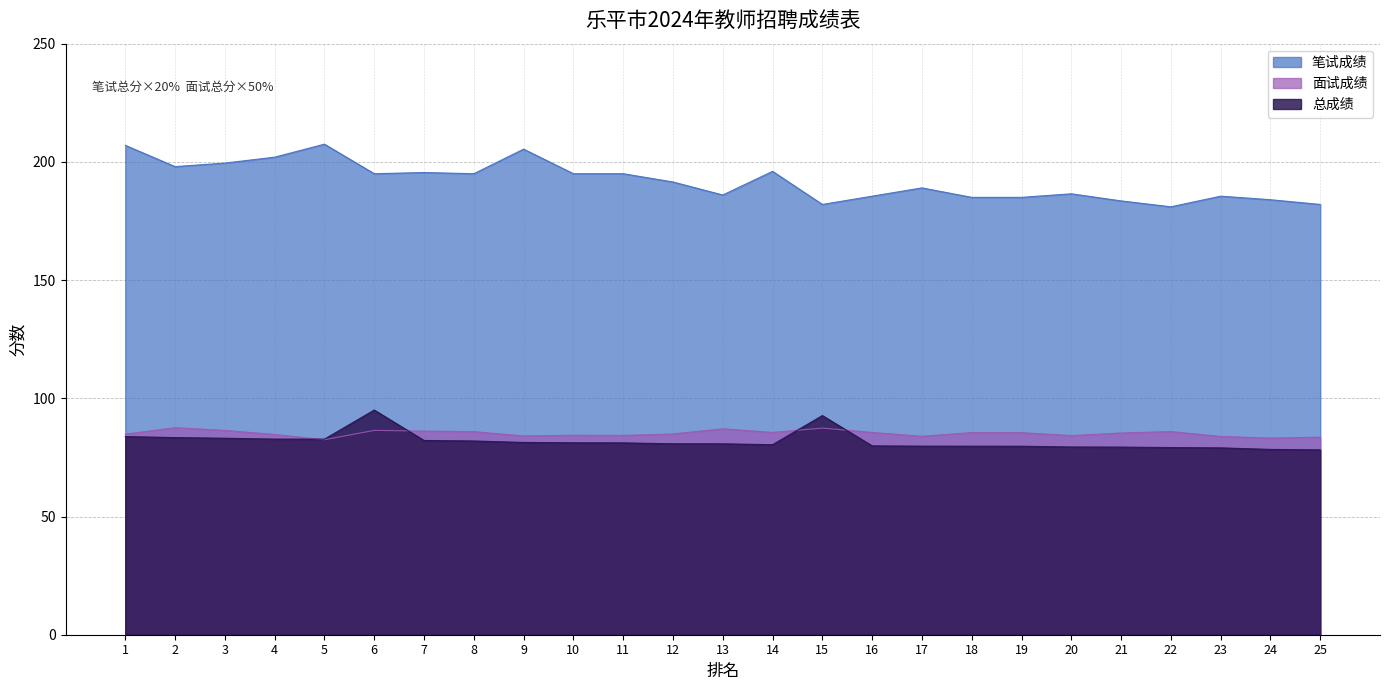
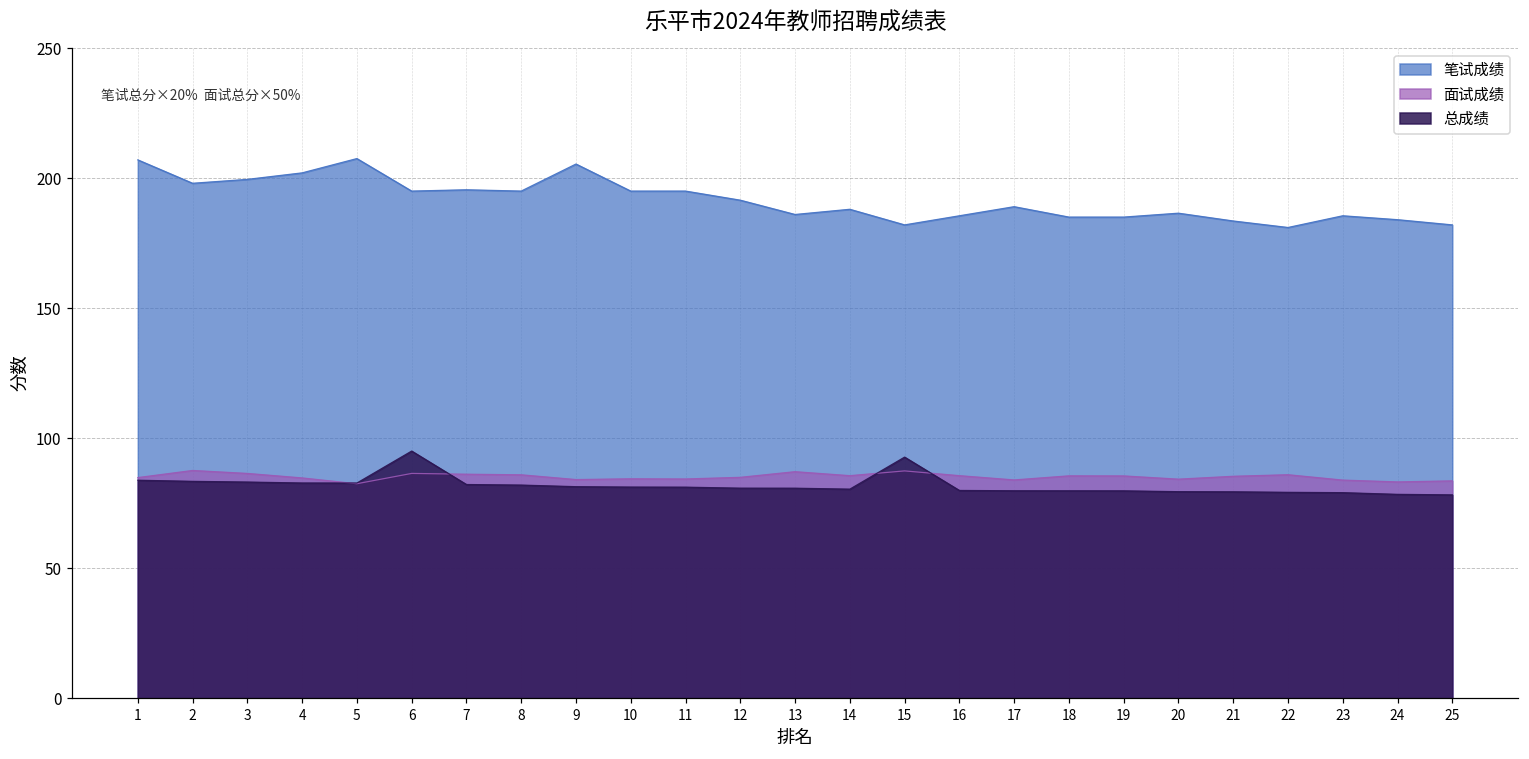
笔试成绩, 14: 196 -> 188
